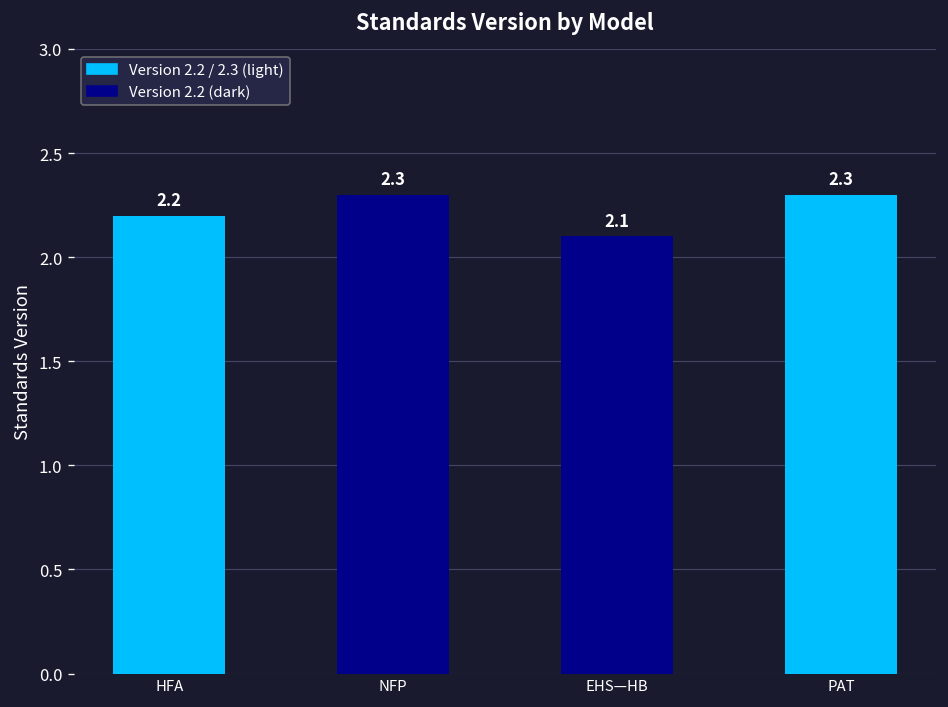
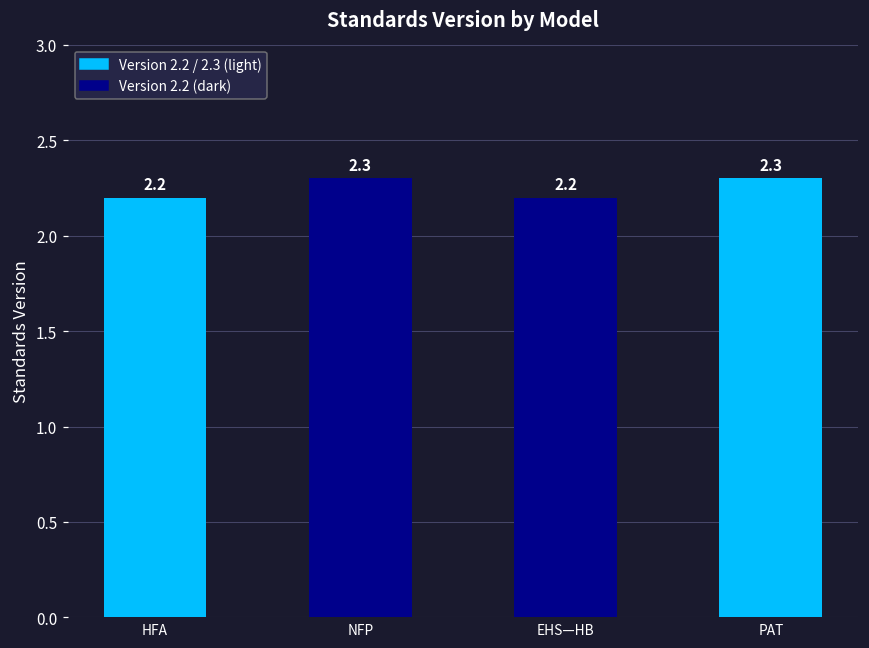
EHS—HB: 2.1 -> 2.2
